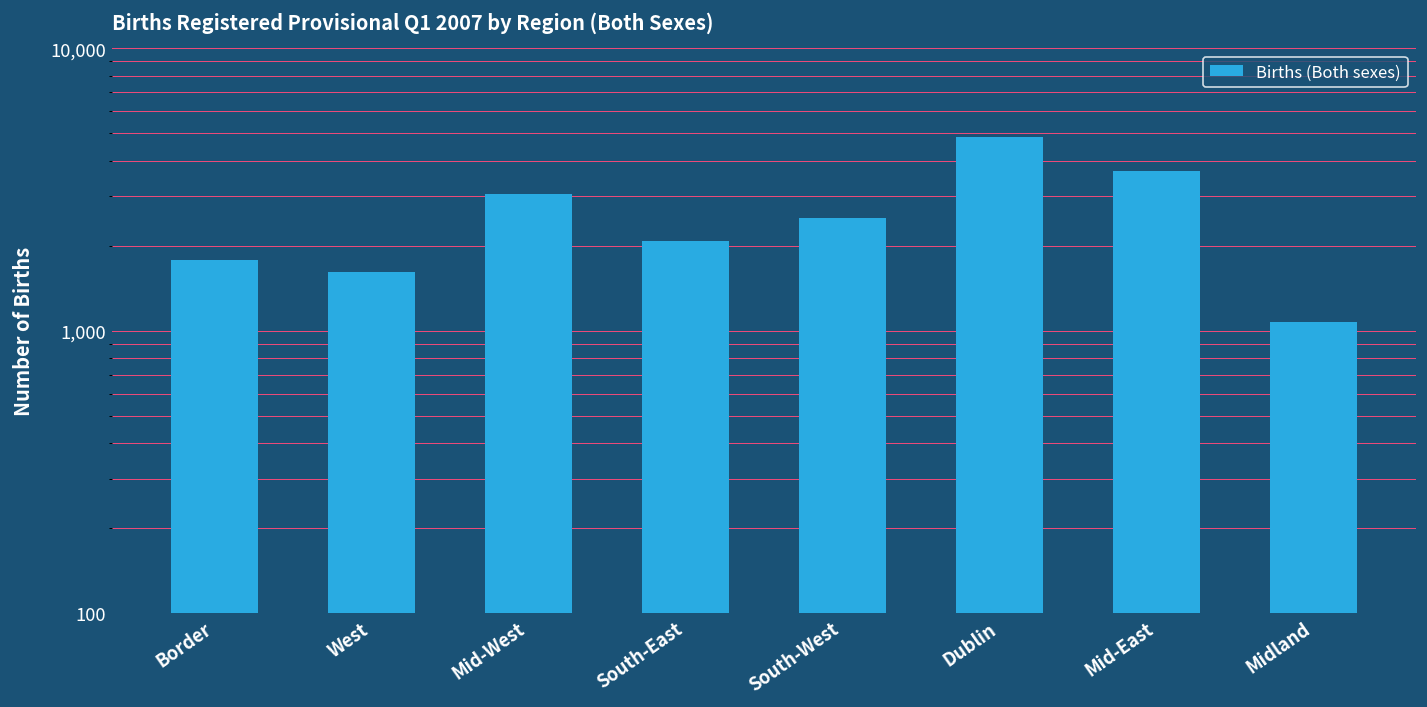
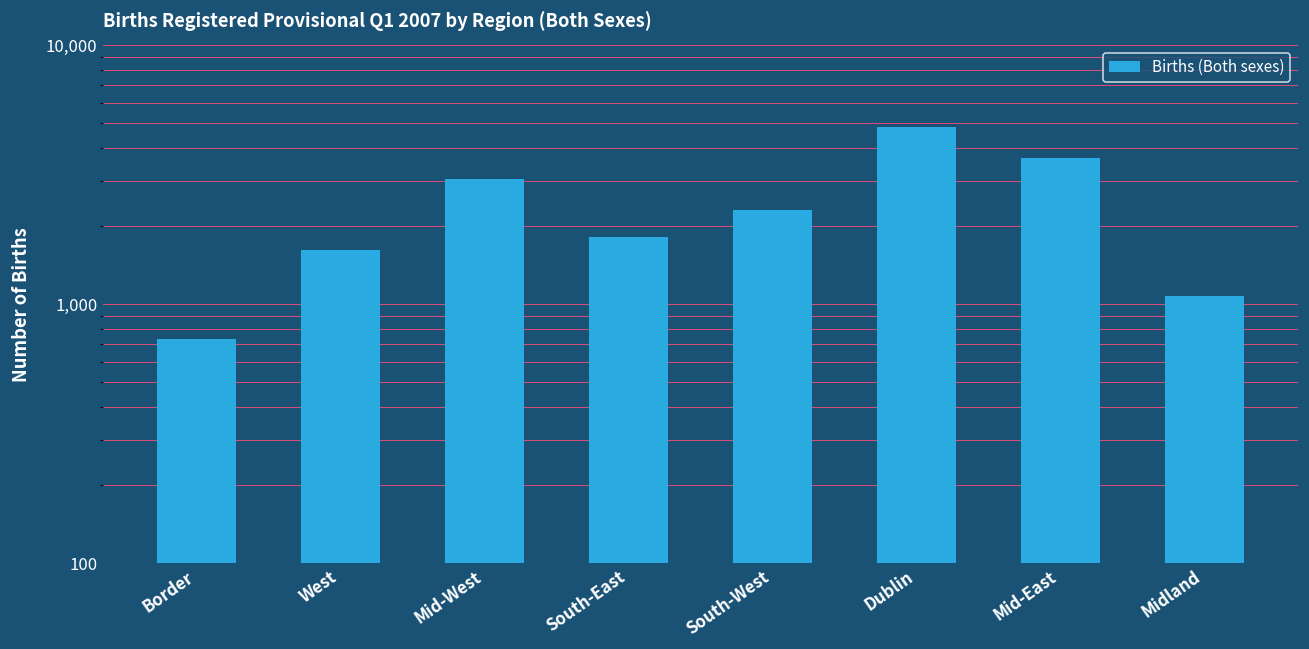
Border: 1,800 -> 740
South-East: 2,100 -> 1,800
South-West: 2,500 -> 2,300
